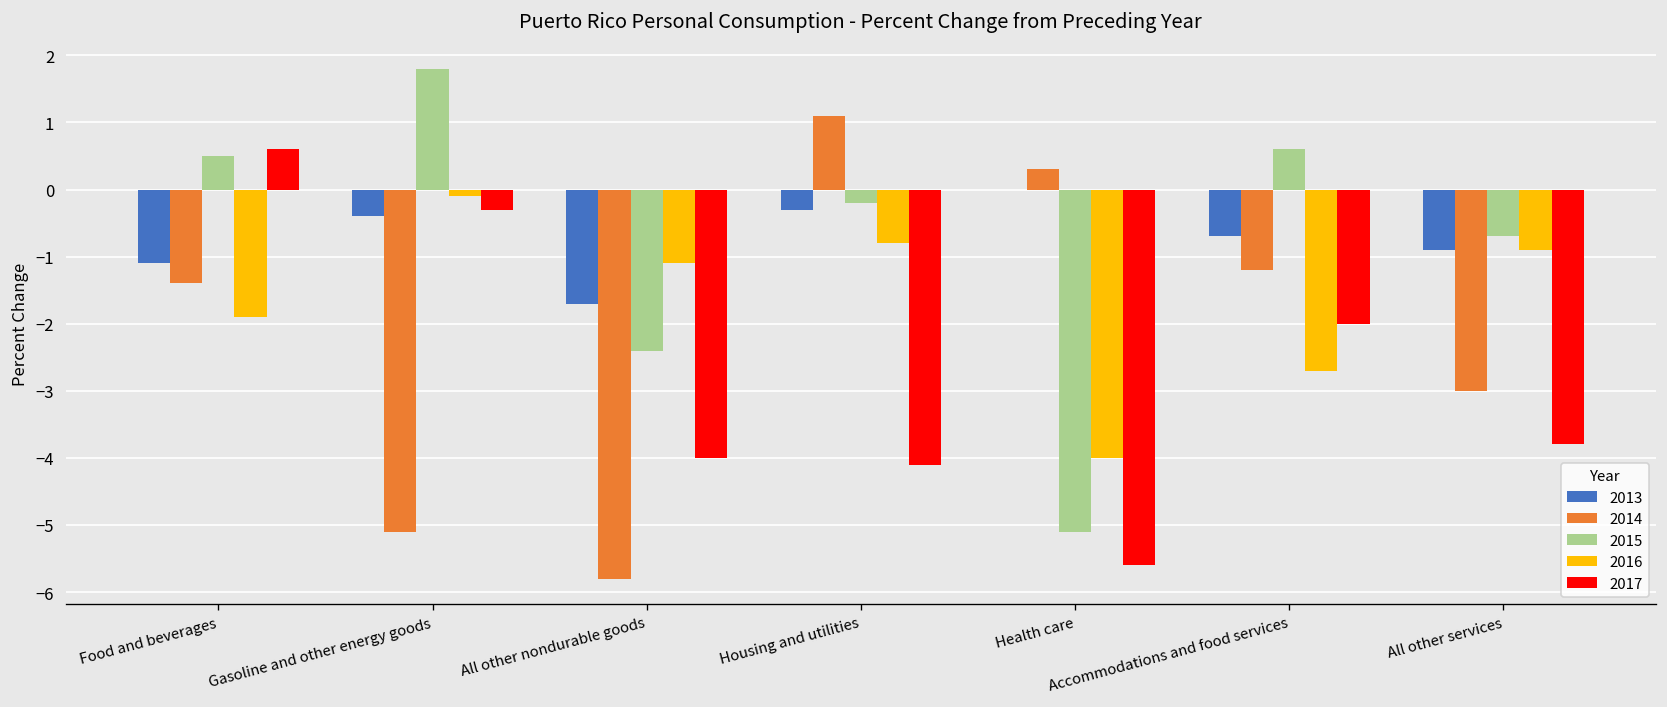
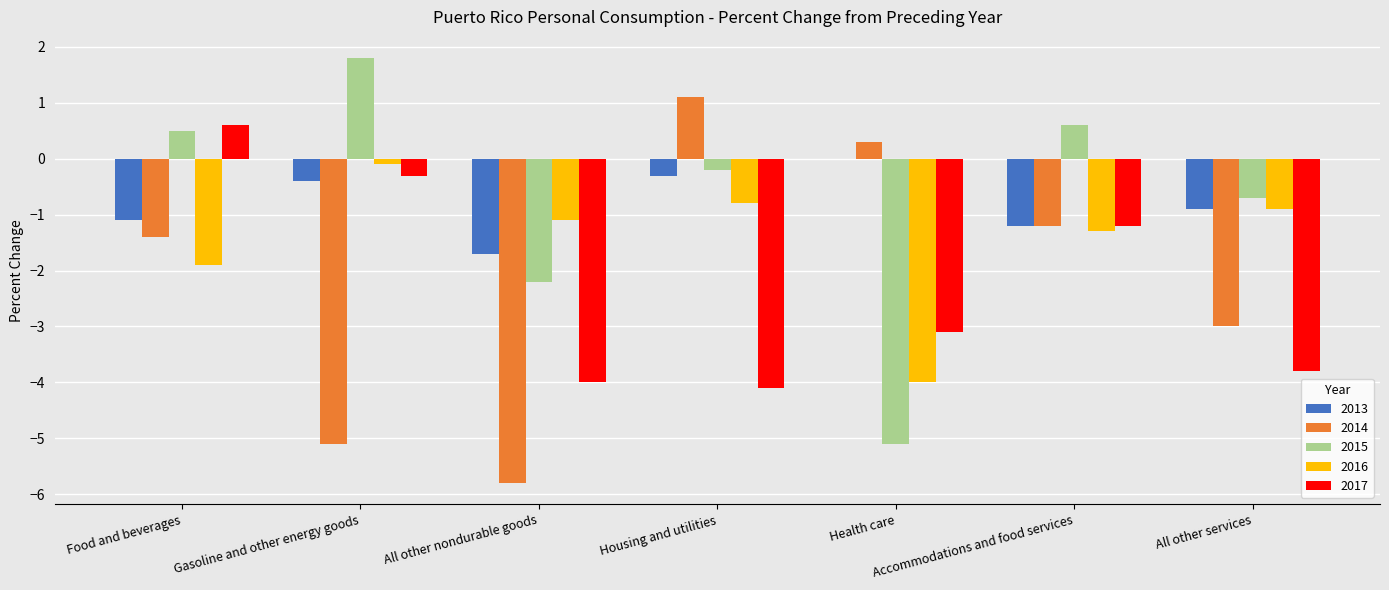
2015, All other nondurable goods: -2.4 -> -2.2
2017, Health care: -5.6 -> -3.1
2013, Accommodations and food services: -0.7 -> -1.2
2016, Accommodations and food services: -2.7 -> -1.3
2017, Accommodations and food services: -2.0 -> -1.2
